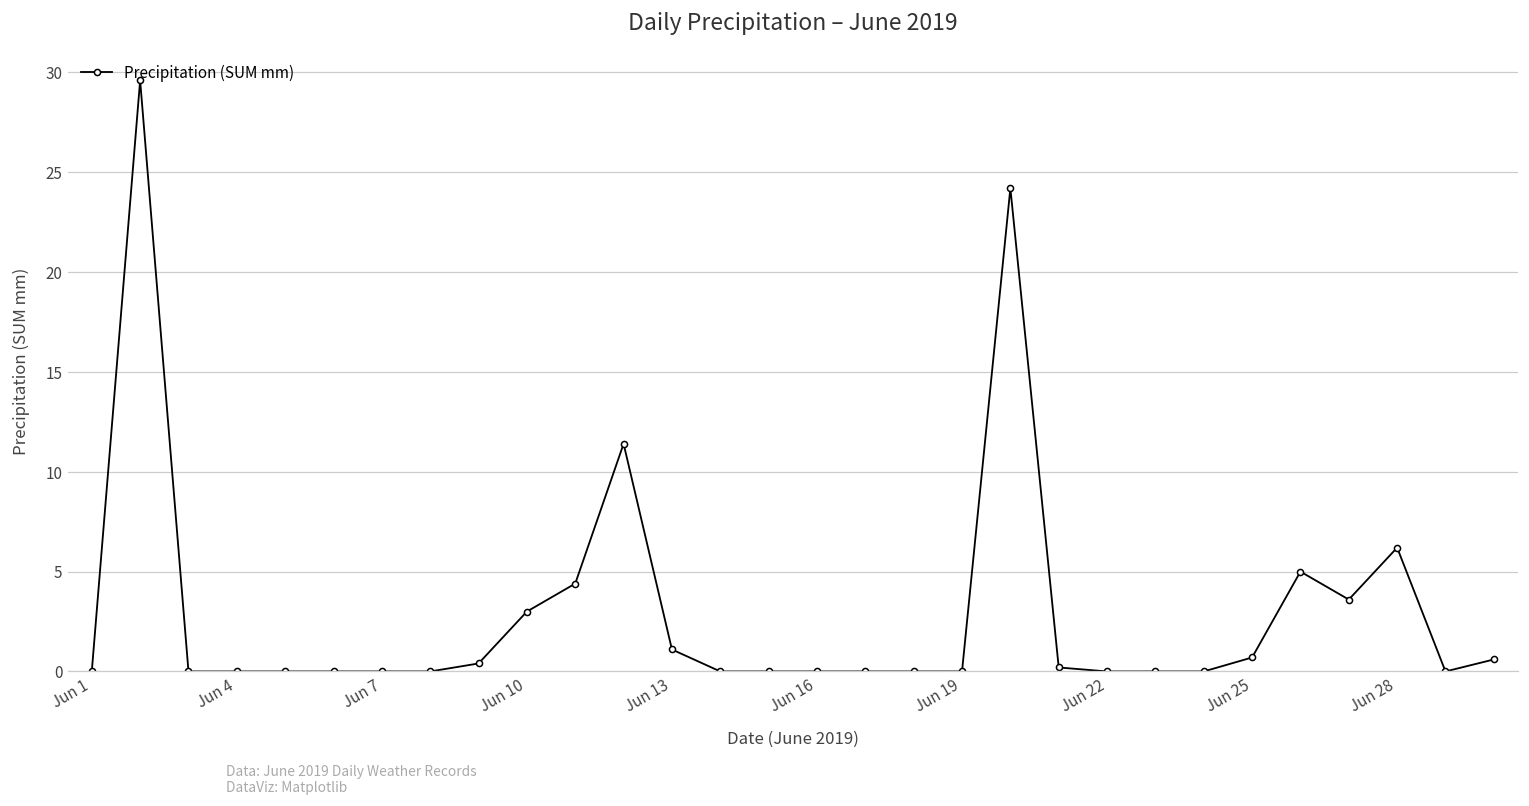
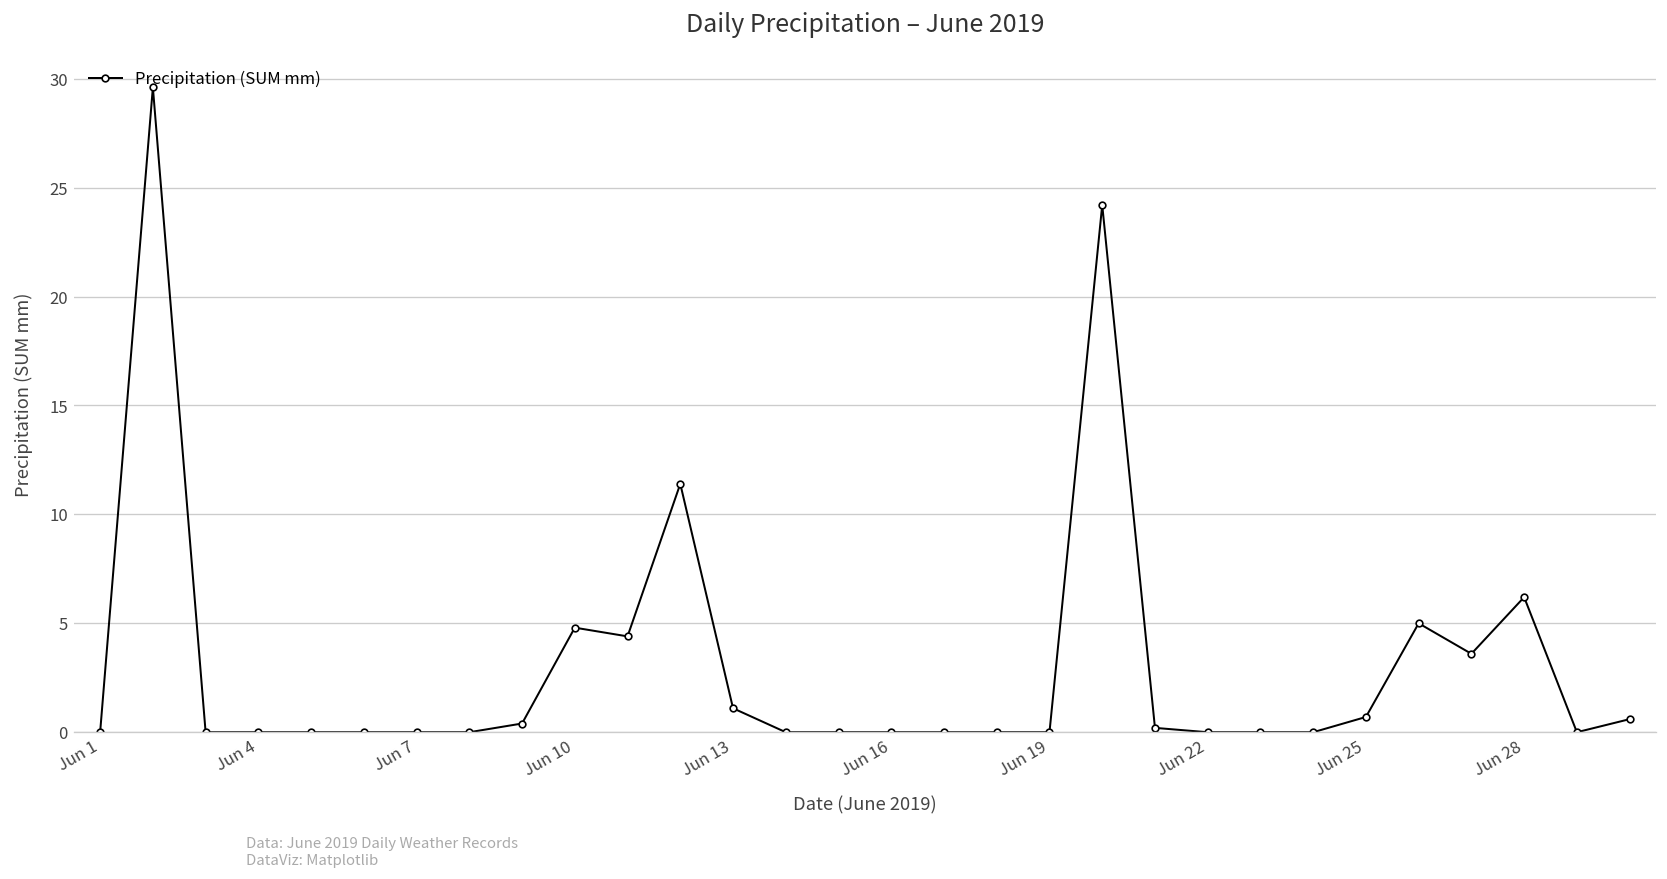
Jun 10: 3.0 -> 4.8
